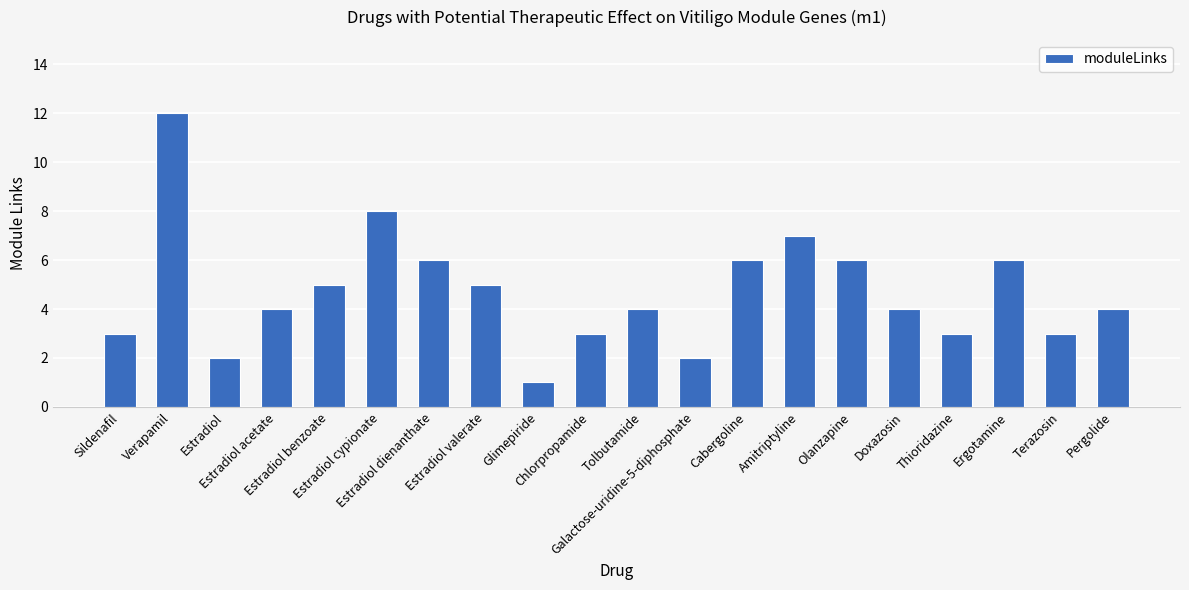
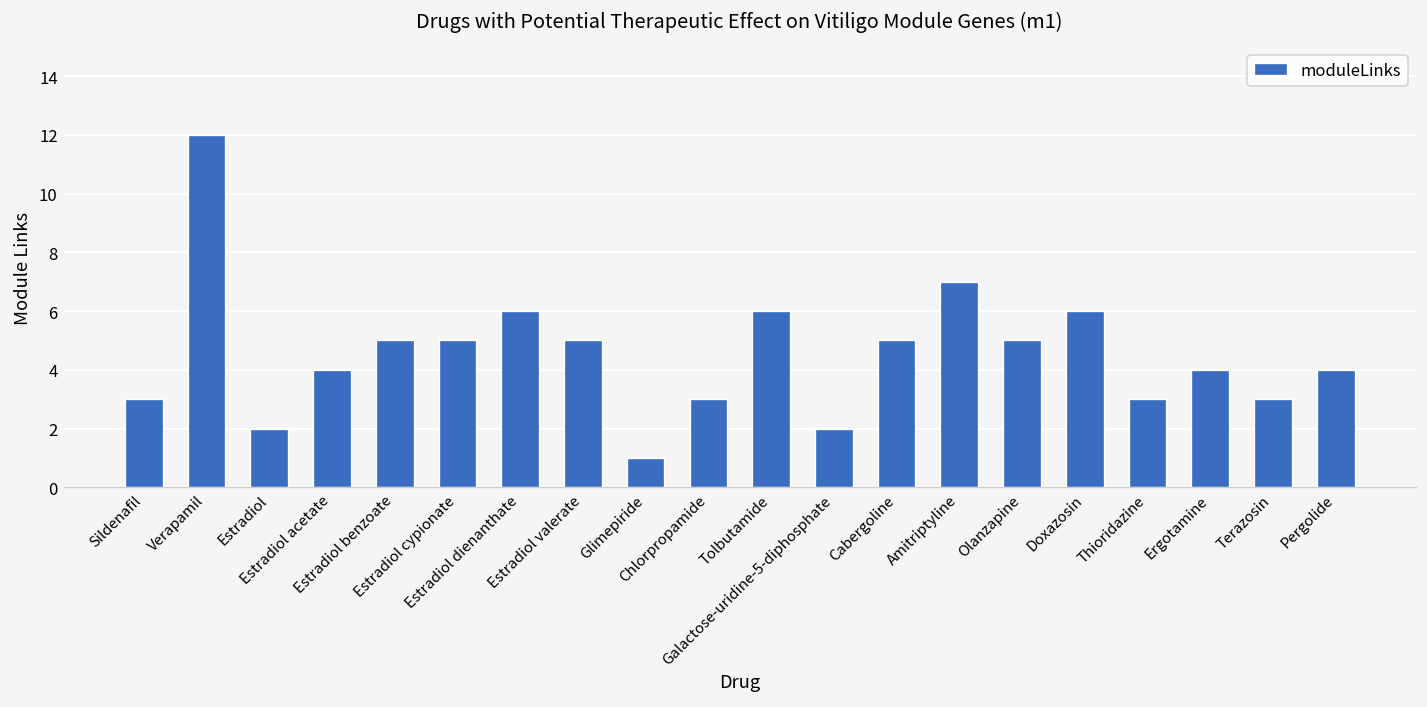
Estradiol cypionate: 8 -> 5
Tolbutamide: 4 -> 6
Cabergoline: 6 -> 5
Olanzapine: 6 -> 5
Doxazosin: 4 -> 6
Ergotamine: 6 -> 4
